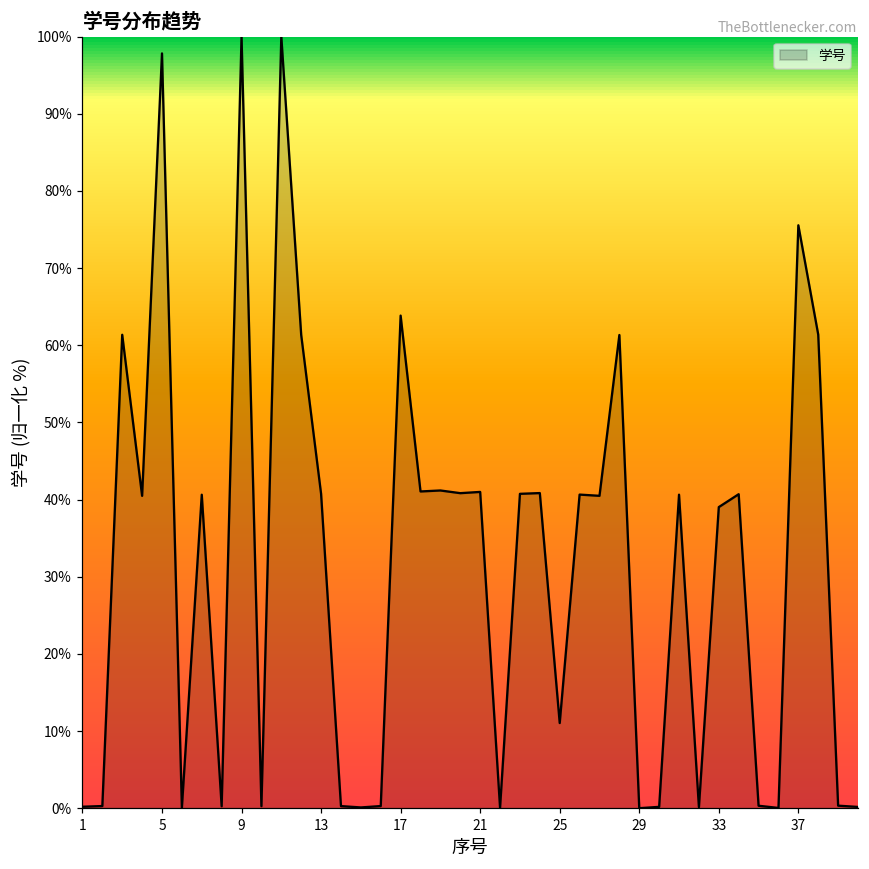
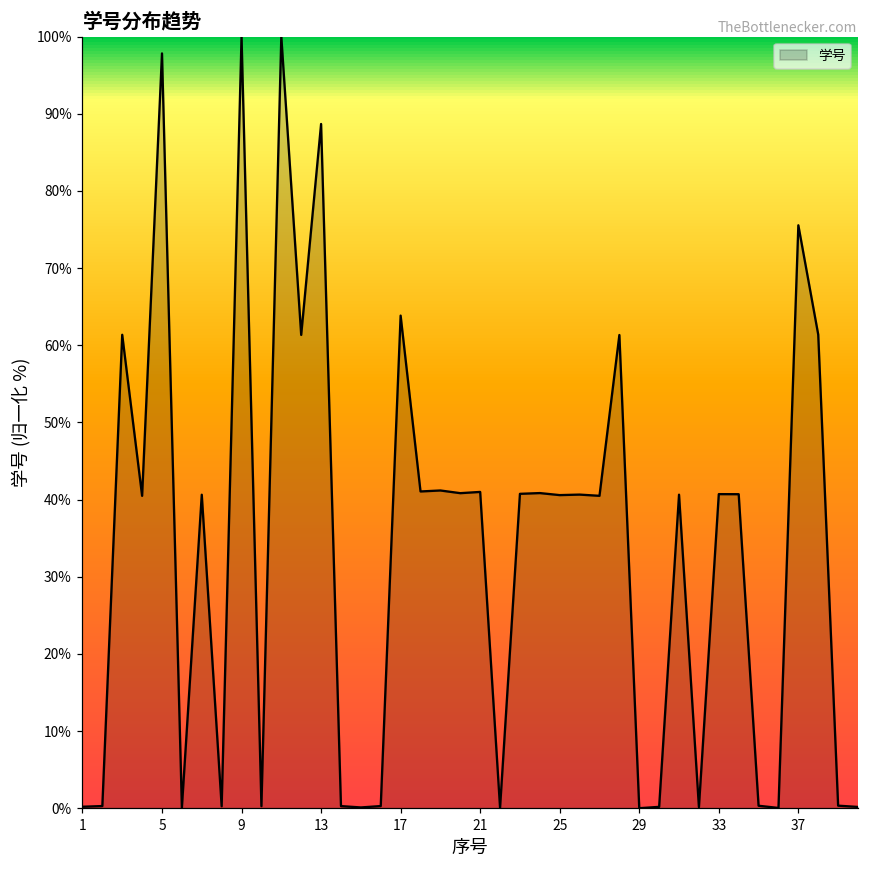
13: 41% -> 89%
25: 11% -> 41%
33: 39% -> 41%
